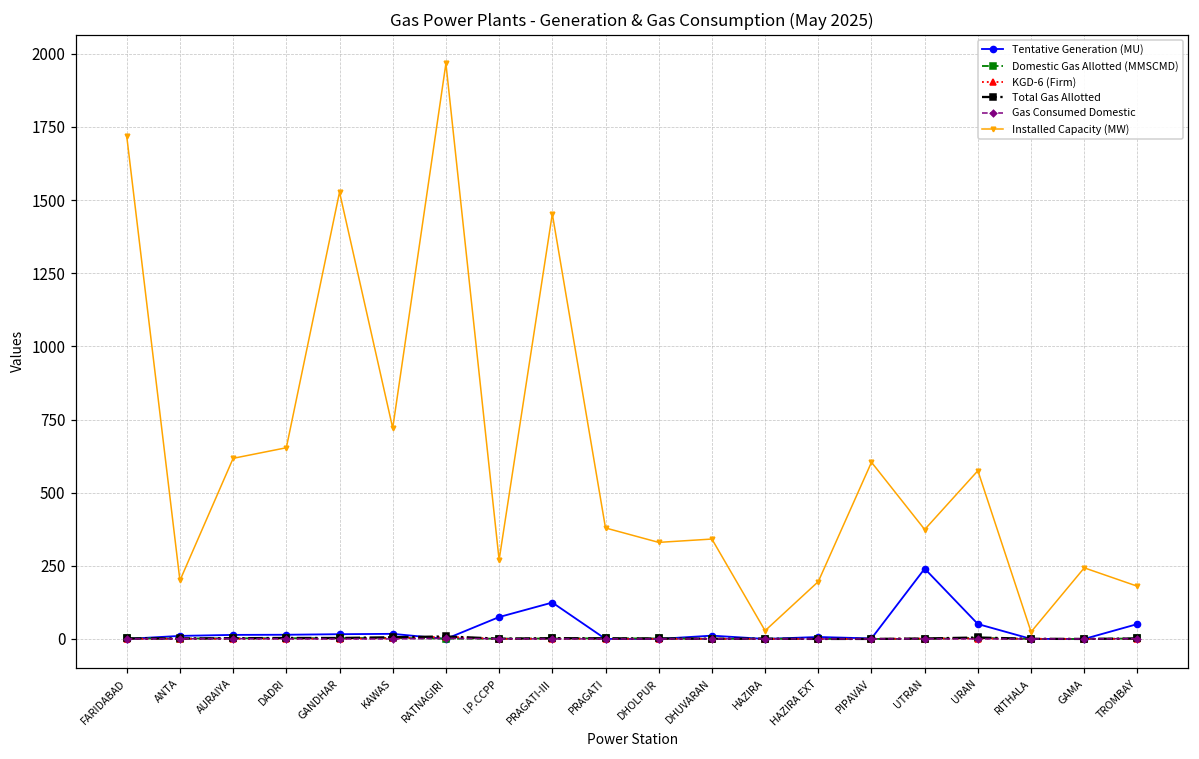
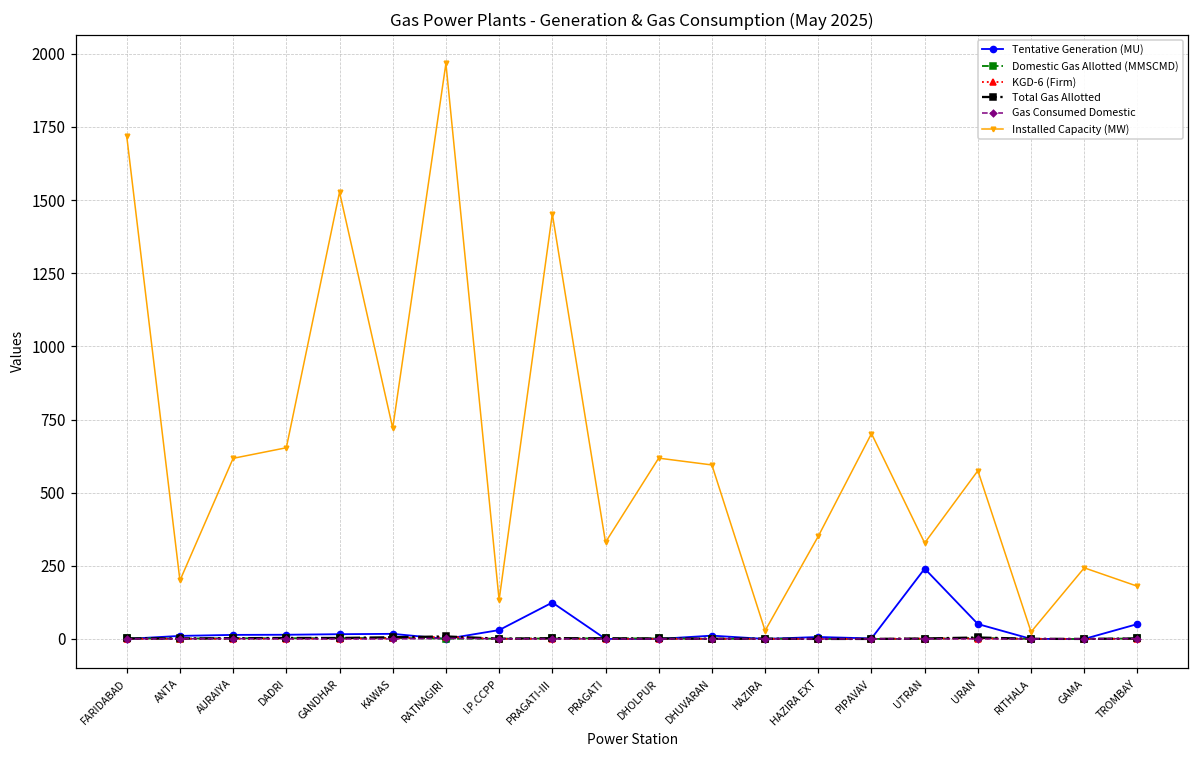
Tentative Generation (MU), I.P.CCPP: 70 -> 30
Installed Capacity (MW), I.P.CCPP: 270 -> 130
Installed Capacity (MW), PRAGATI: 380 -> 330
Installed Capacity (MW), DHOLPUR: 330 -> 620
Installed Capacity (MW), DHUVARAN: 340 -> 590
Installed Capacity (MW), HAZIRA EXT: 200 -> 350
Installed Capacity (MW), PIPAVAV: 600 -> 700
Installed Capacity (MW), UTRAN: 370 -> 330
